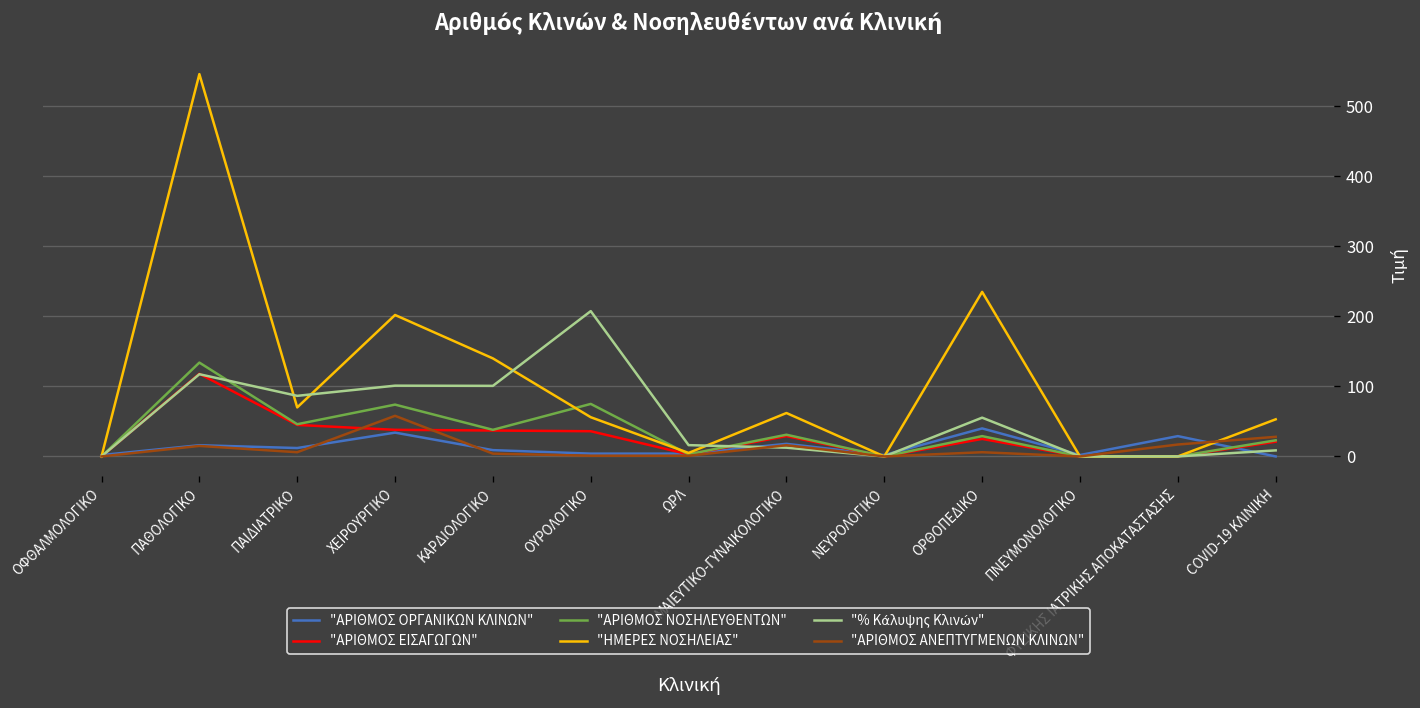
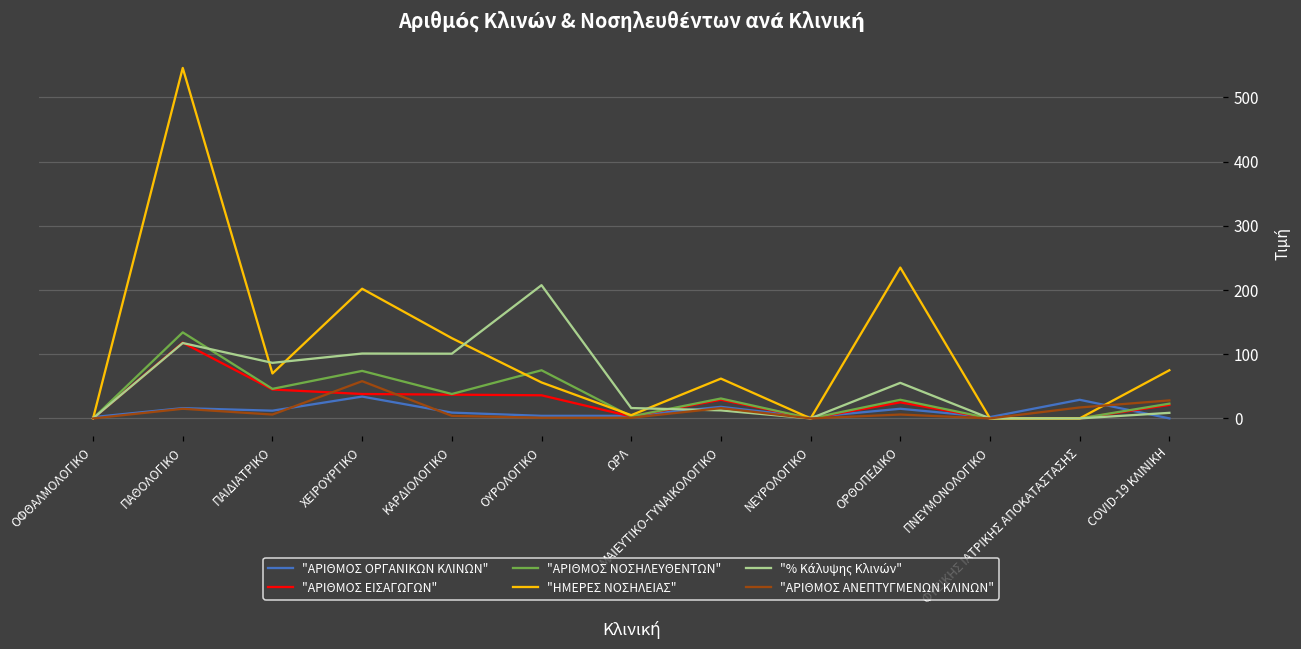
"ΗΜΕΡΕΣ ΝΟΣΗΛΕΙΑΣ", ΚΑΡΔΙΟΛΟΓΙΚΟ: 140 -> 130
"ΑΡΙΘΜΟΣ ΟΡΓΑΝΙΚΩΝ ΚΛΙΝΩΝ", ΟΡΘΟΠΕΔΙΚΟ: 40 -> 20
"ΗΜΕΡΕΣ ΝΟΣΗΛΕΙΑΣ", COVID-19 ΚΛΙΝΙΚΗ: 50 -> 80
